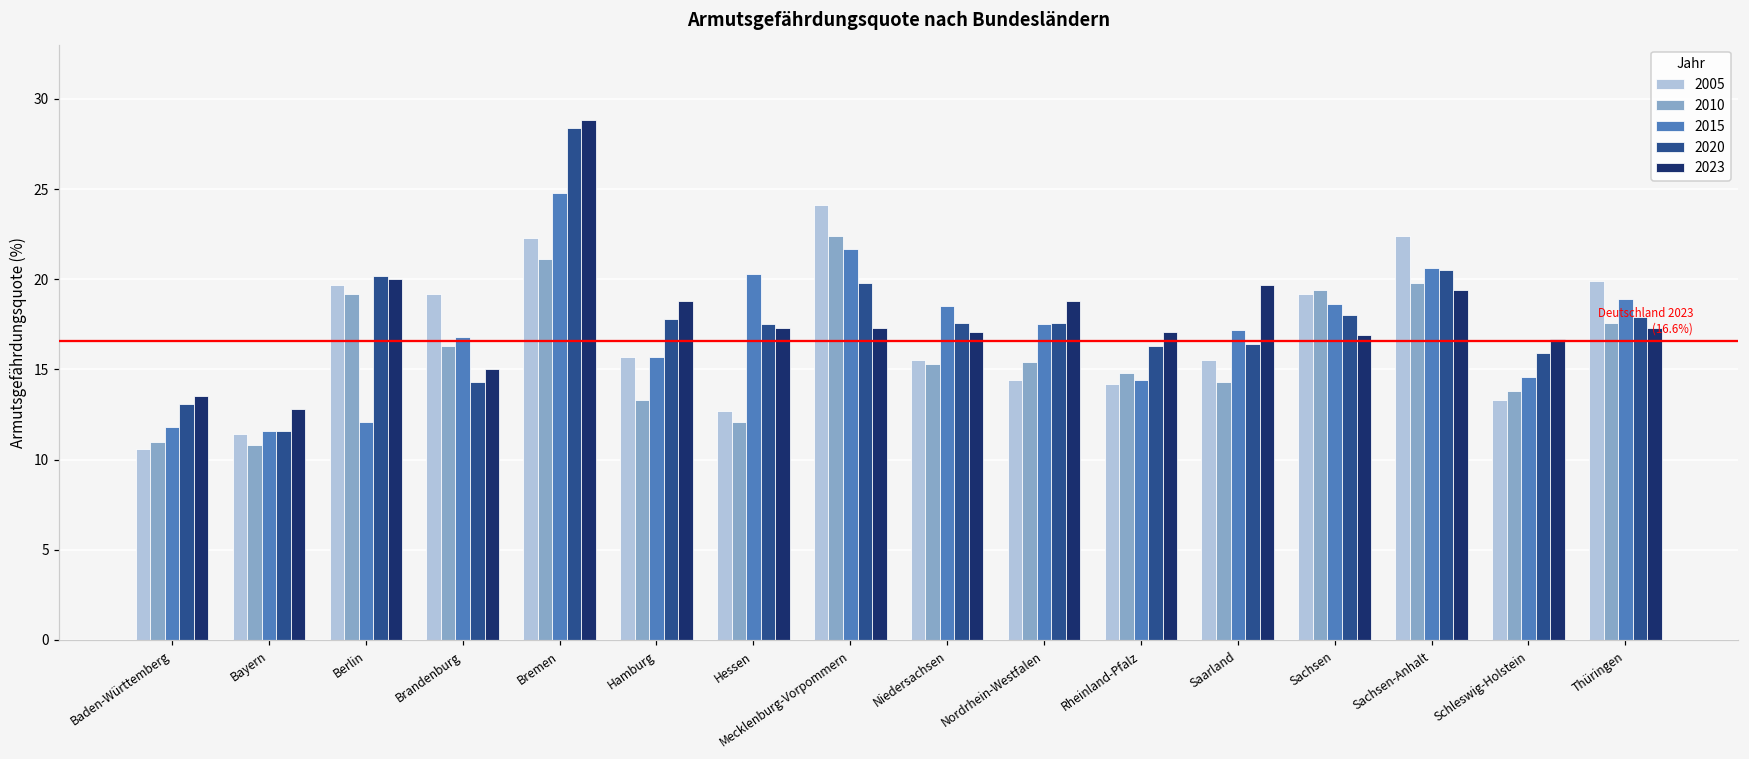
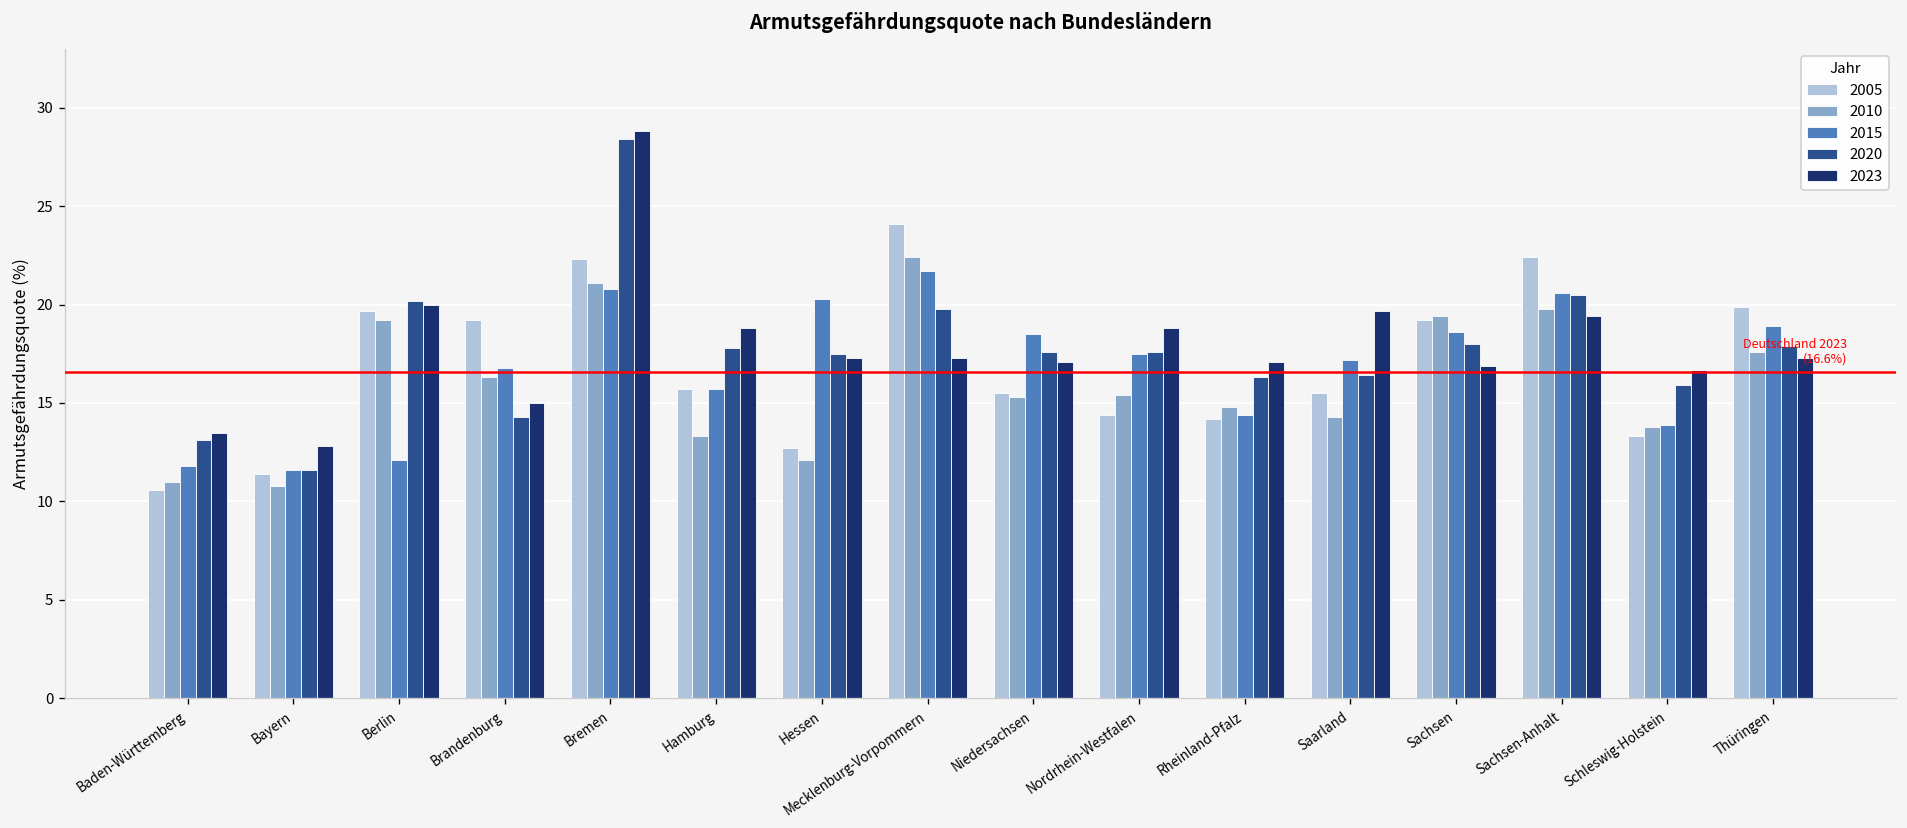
2015, Bremen: 24.8 -> 20.8
2015, Schleswig-Holstein: 14.6 -> 13.9
